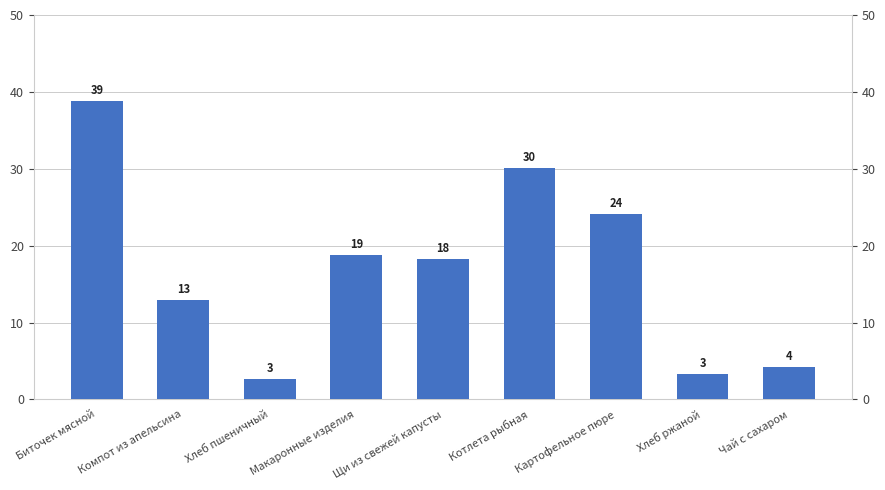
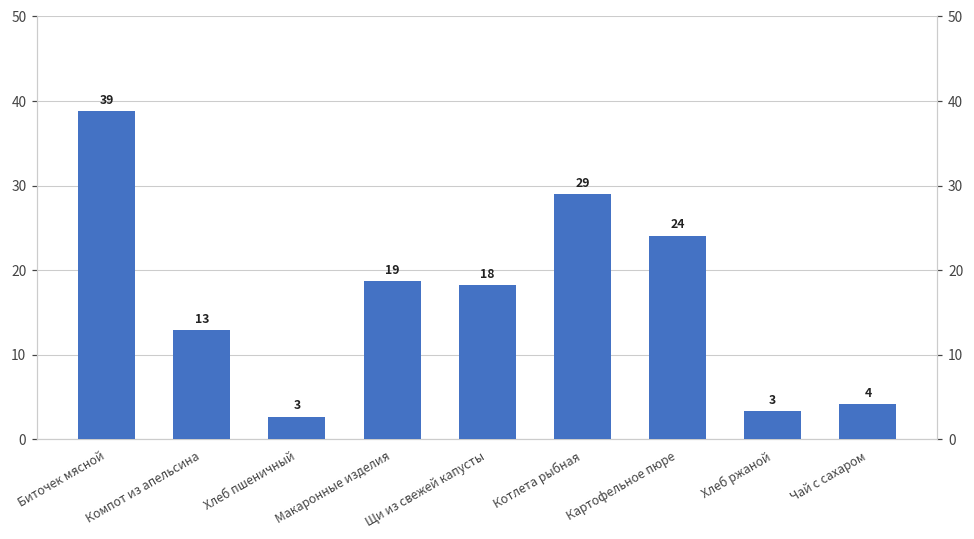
Котлета рыбная: 30 -> 29
